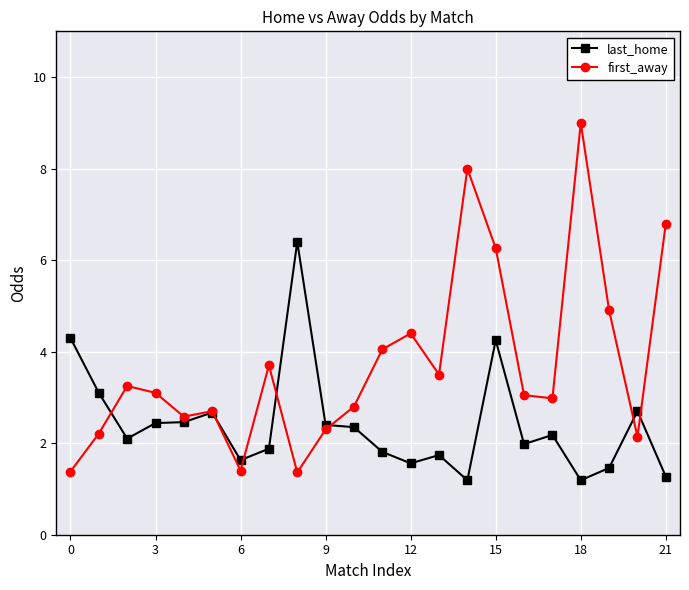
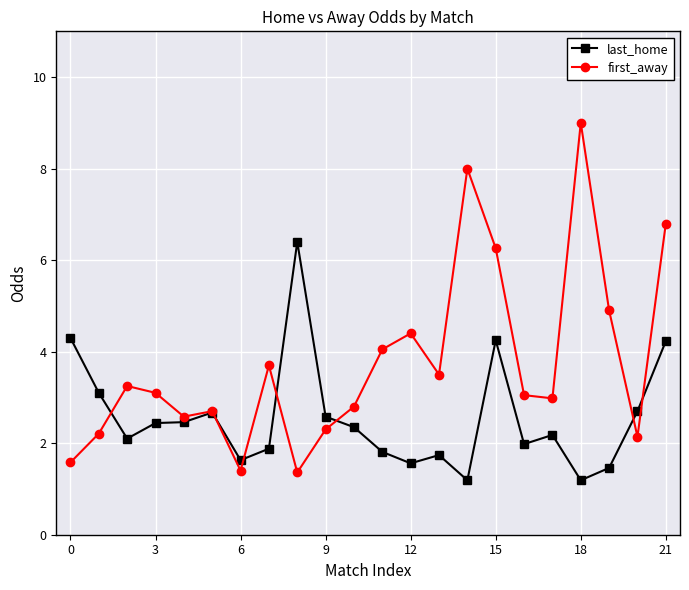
first_away, 0: 1.4 -> 1.6
last_home, 9: 2.4 -> 2.6
last_home, 21: 1.3 -> 4.2
